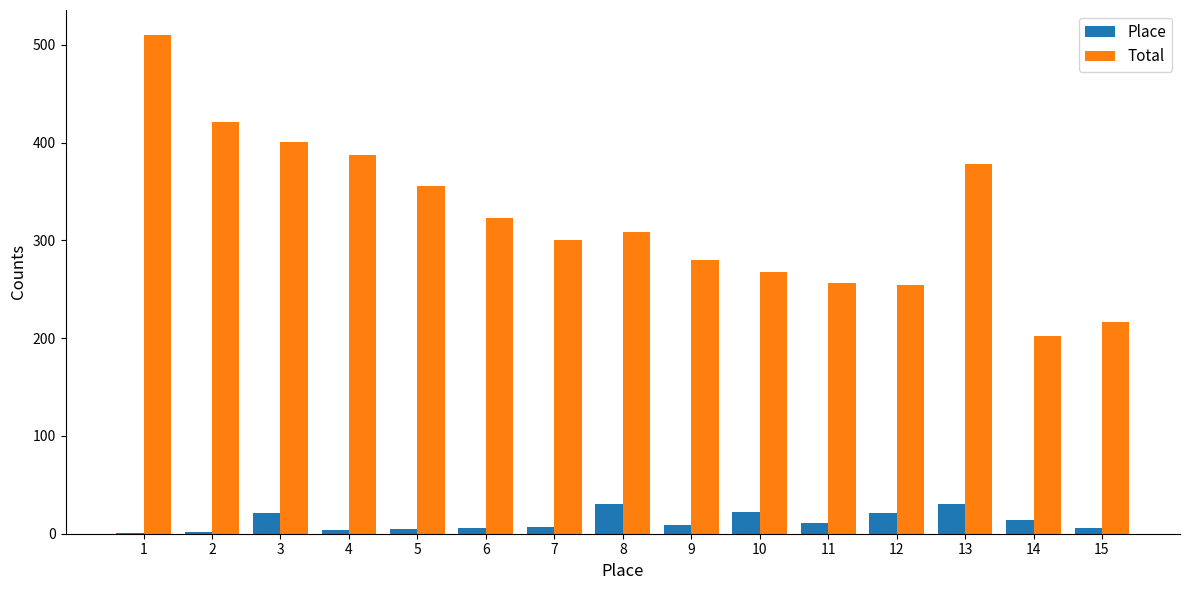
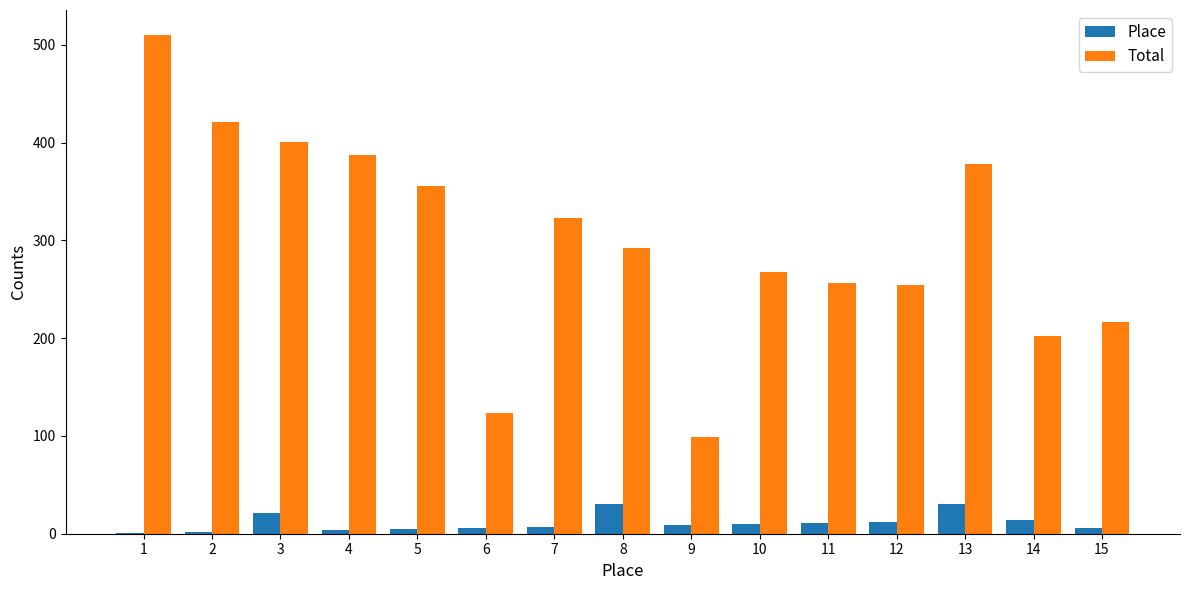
Total, 6: 320 -> 120
Total, 7: 300 -> 320
Total, 8: 310 -> 290
Total, 9: 280 -> 100
Place, 10: 20 -> 10
Place, 12: 20 -> 10
